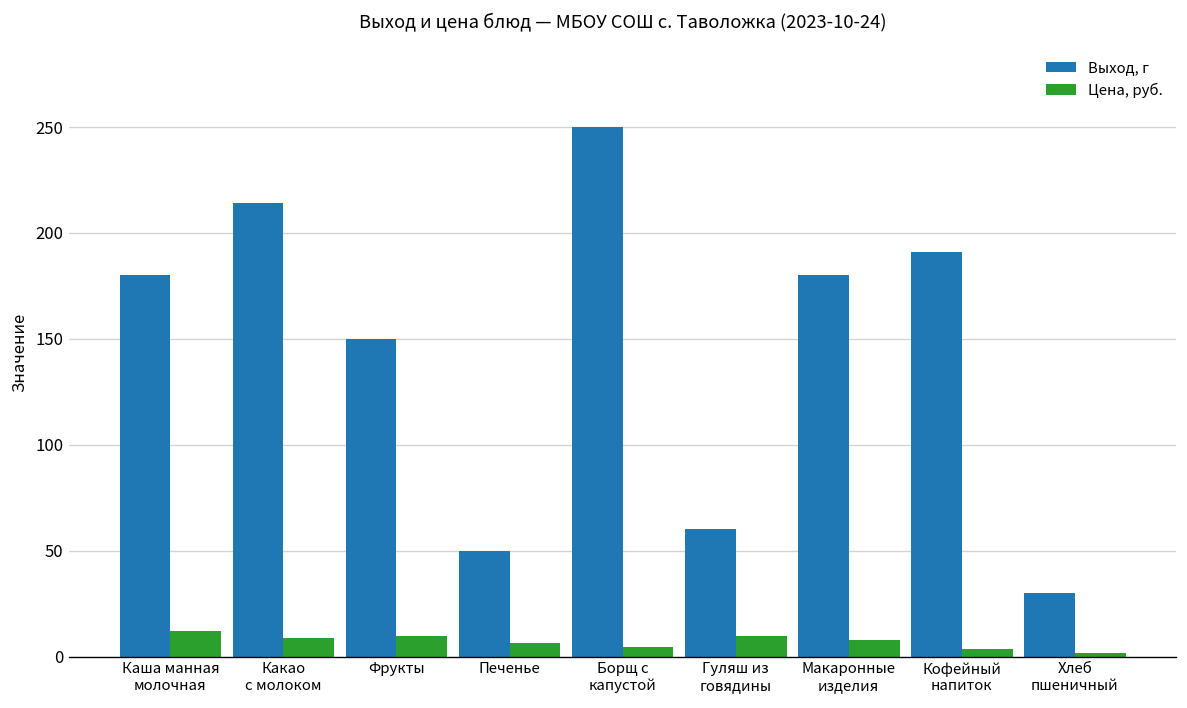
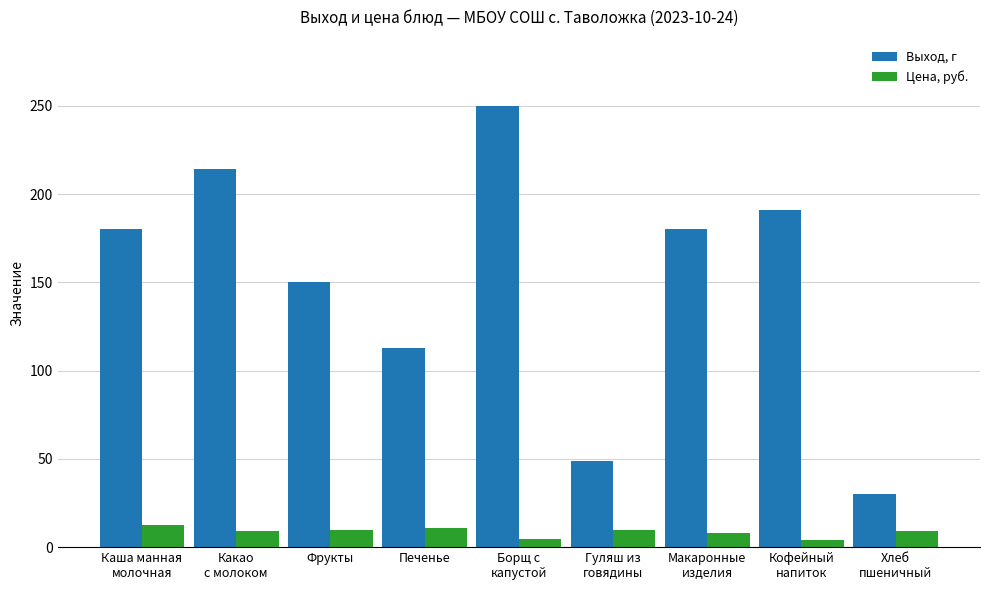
Выход, г, Печенье: 50 -> 113
Цена, руб., Печенье: 6 -> 11
Выход, г, Гуляш из говядины: 60 -> 49
Цена, руб., Хлеб пшеничный: 2 -> 9
